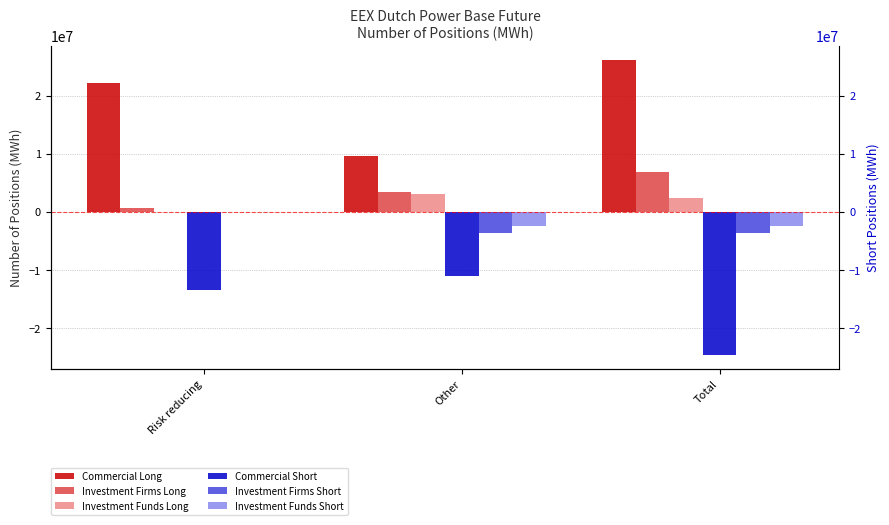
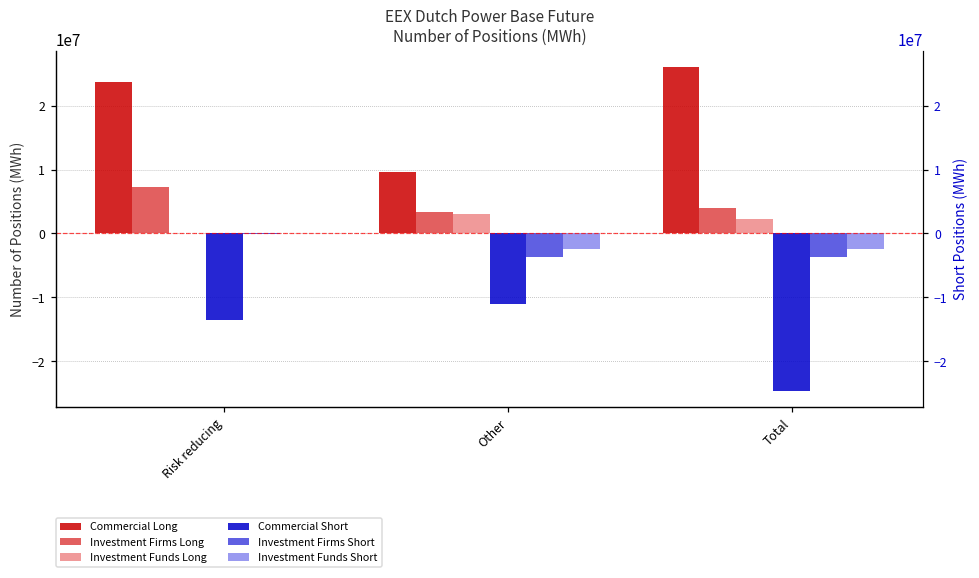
Commercial Long, Risk reducing: 22000000 -> 24000000
Investment Firms Long, Risk reducing: 1000000 -> 7000000
Investment Firms Long, Total: 7000000 -> 4000000
